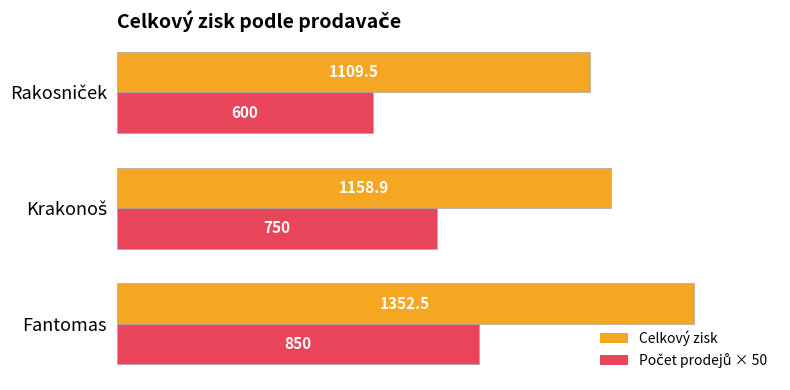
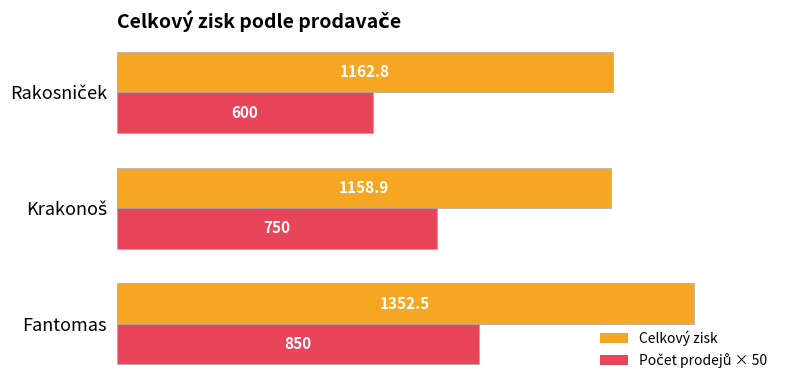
Celkový zisk, Rakosniček: 1109.5 -> 1162.8
